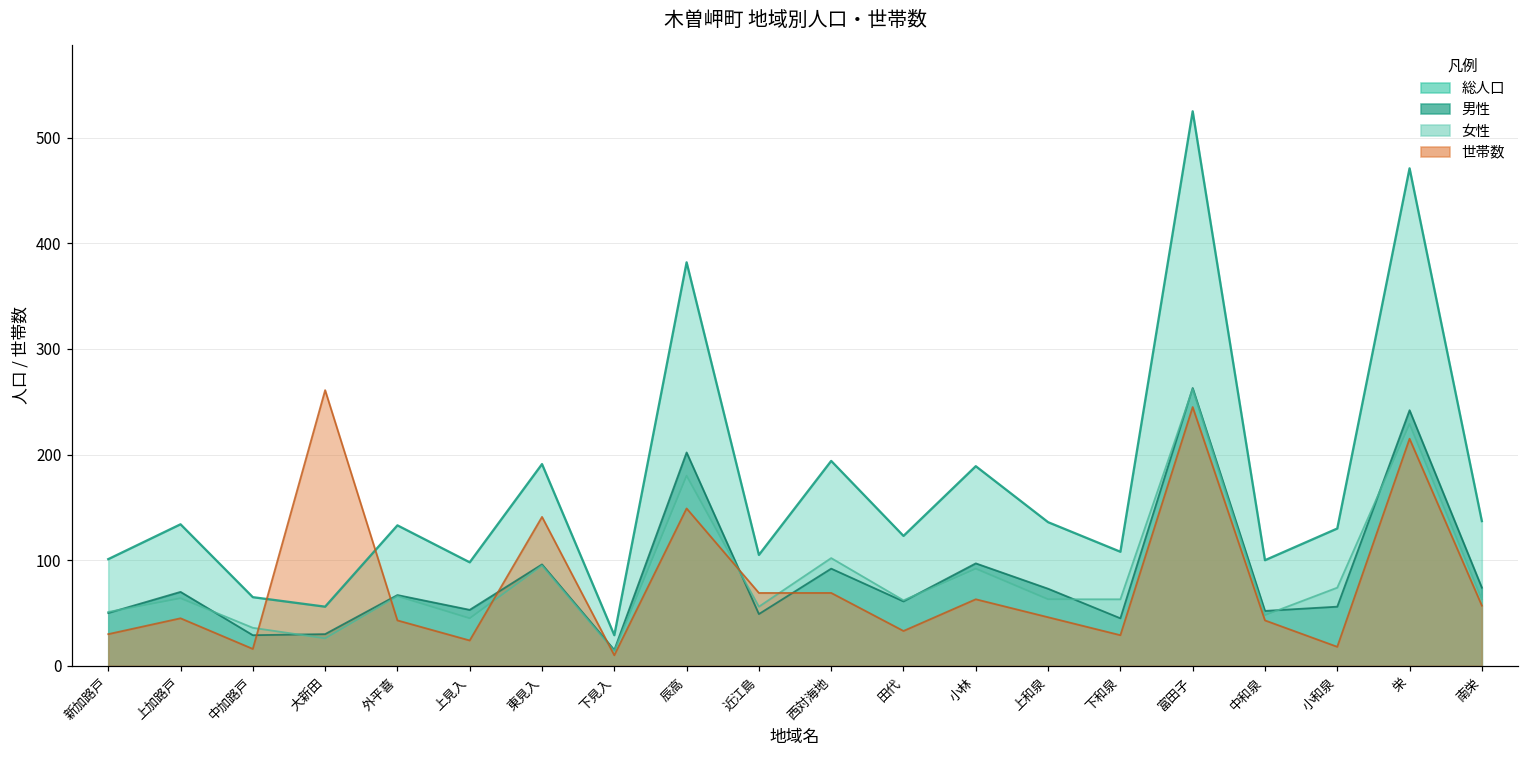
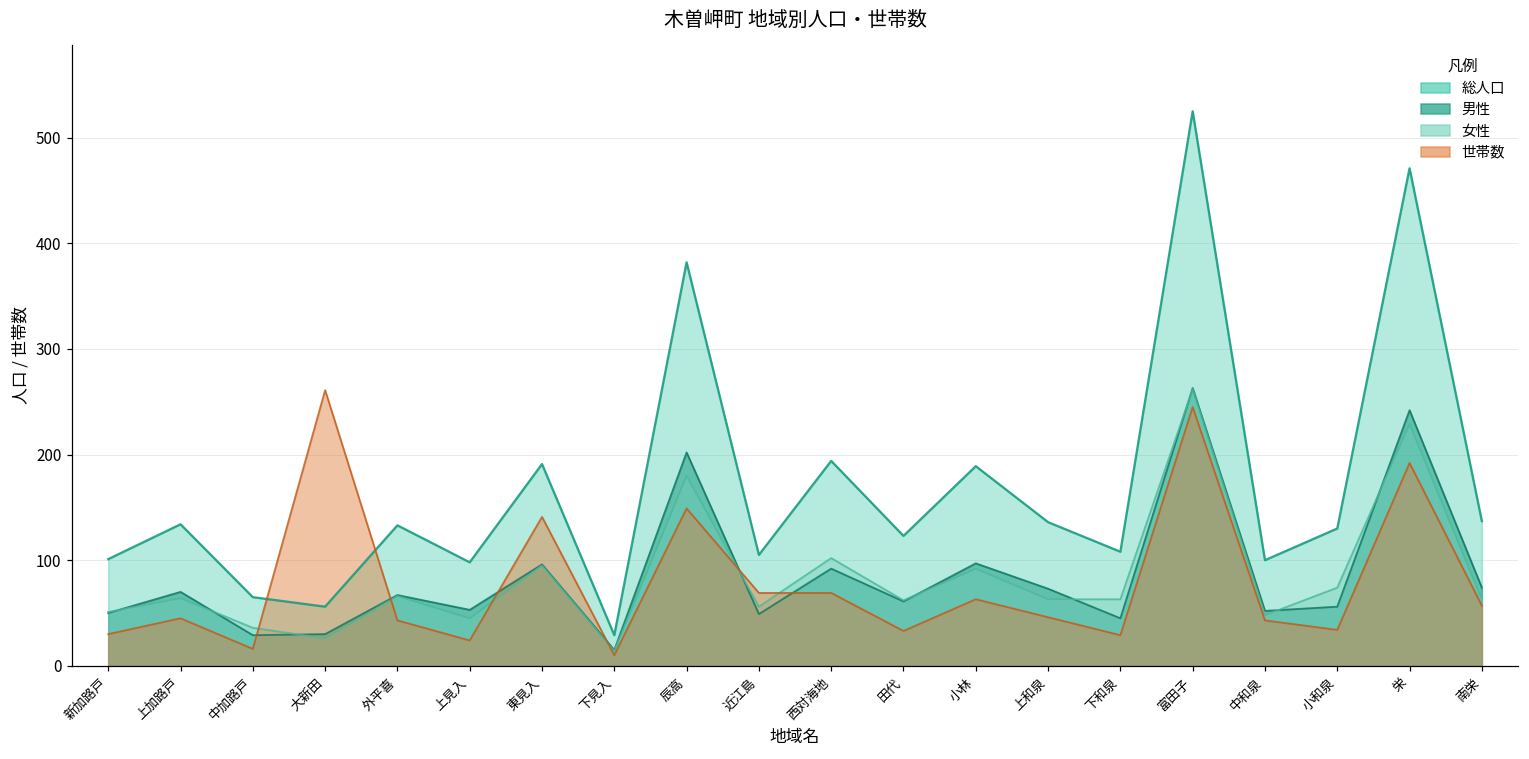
世帯数, 小和泉: 20 -> 30
世帯数, 栄: 220 -> 190
